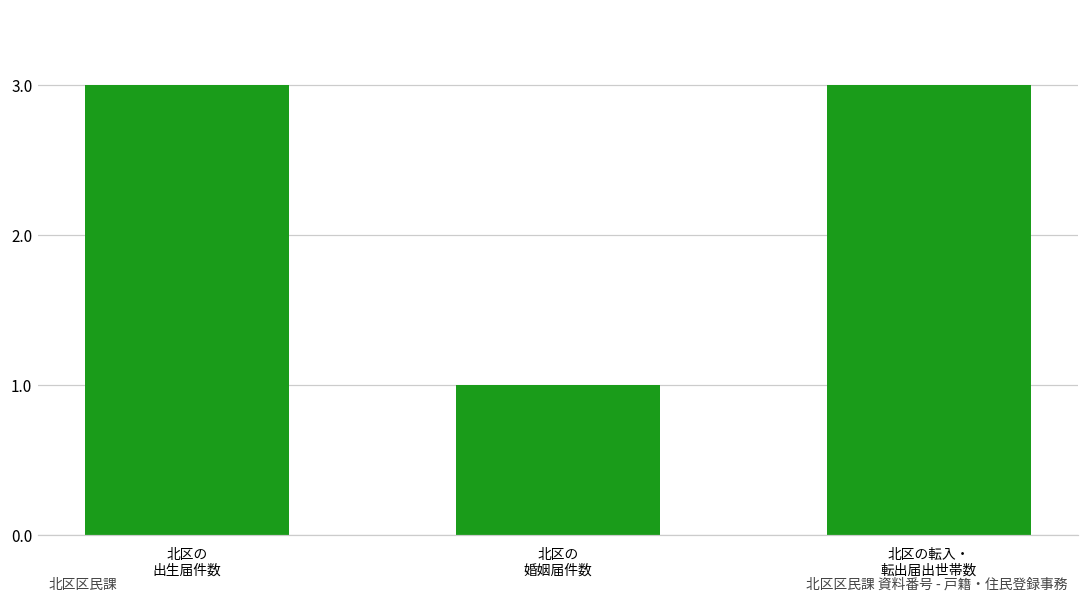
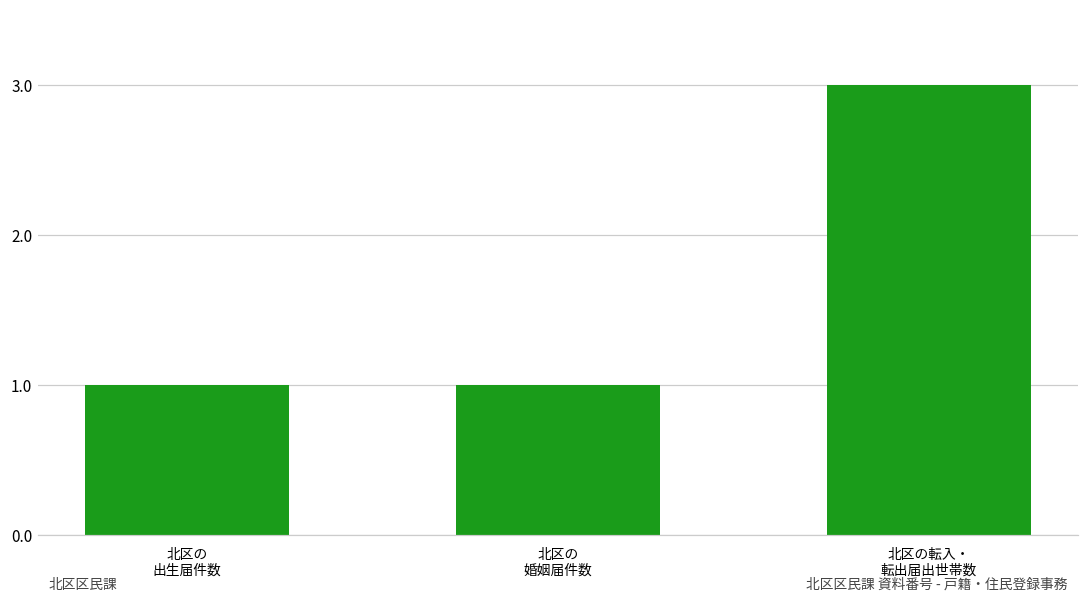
北区の 出生届件数: 3 -> 1
